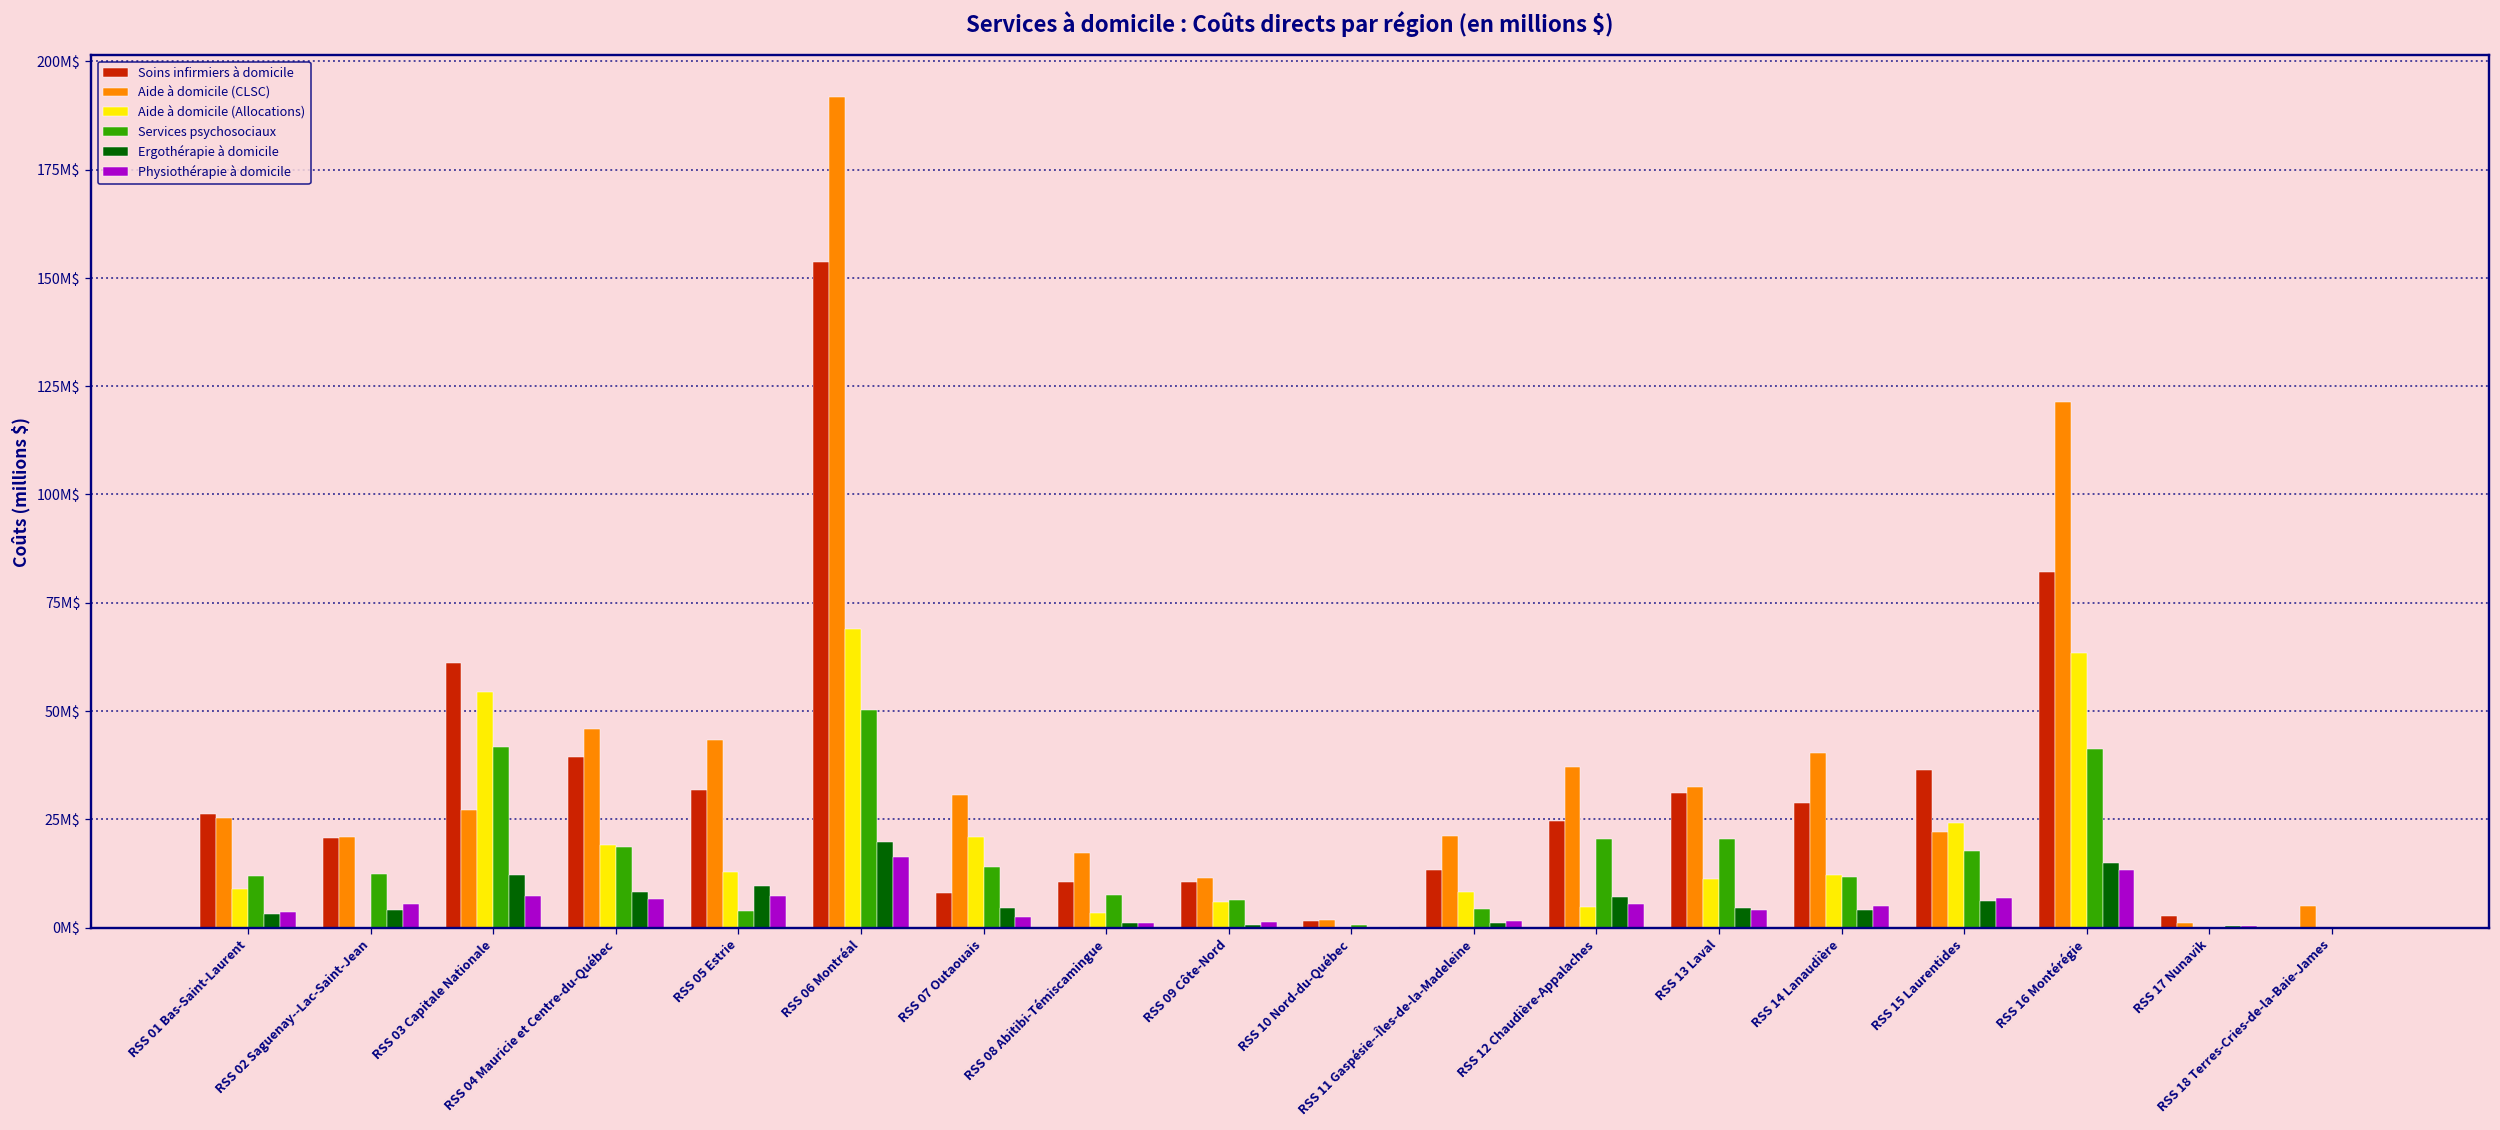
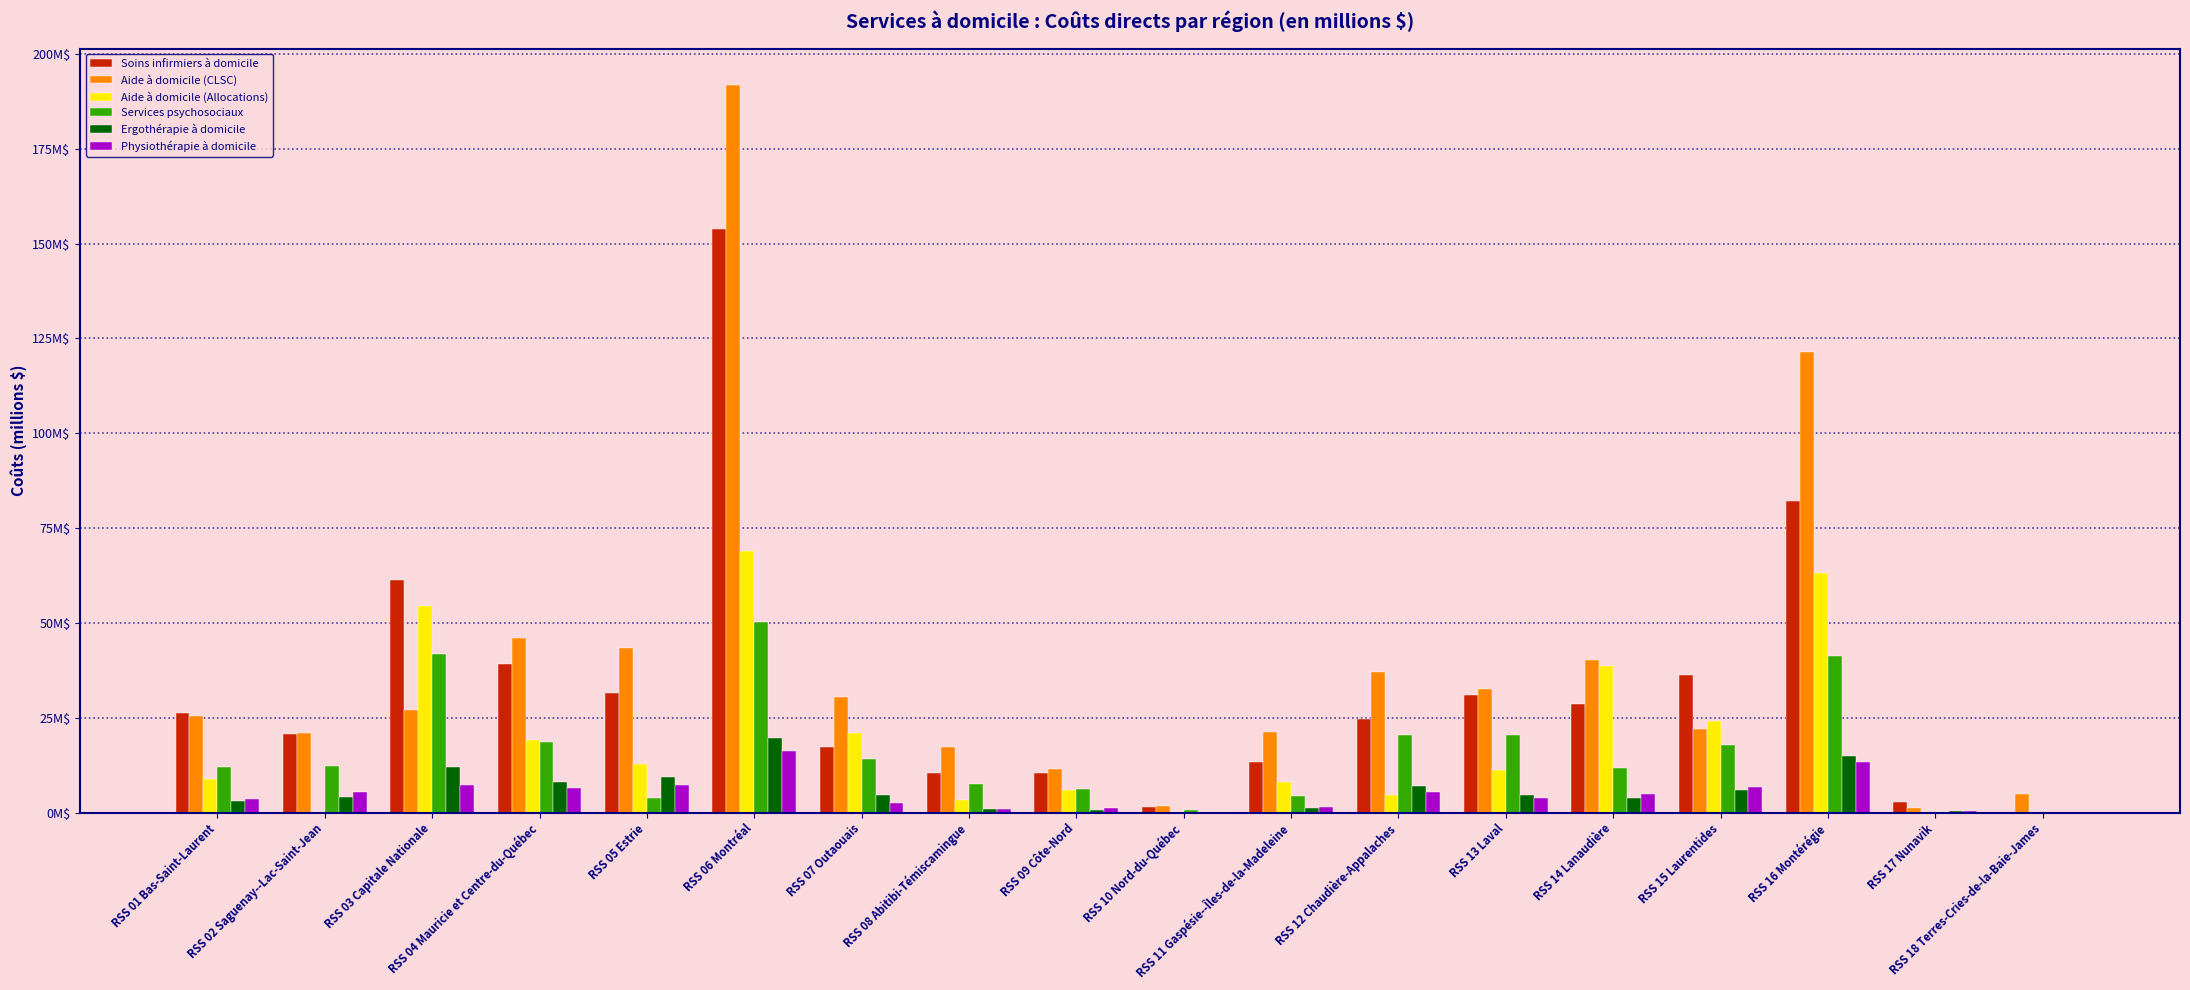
Soins infirmiers à domicile, RSS 07 Outaouais: 8M$ -> 17M$
Aide à domicile (Allocations), RSS 14 Lanaudière: 12M$ -> 39M$
